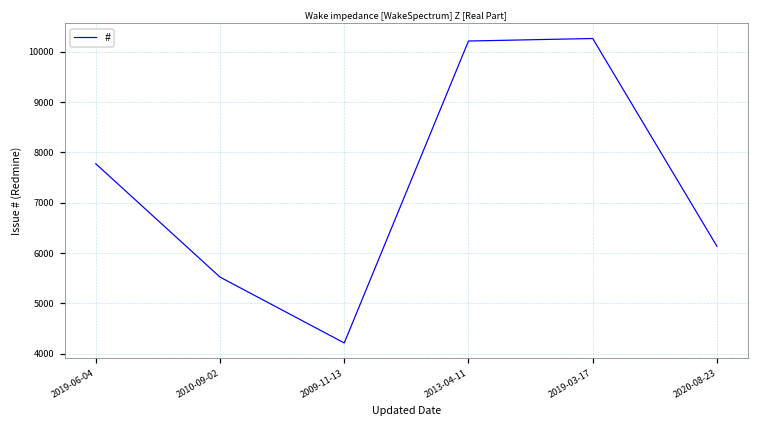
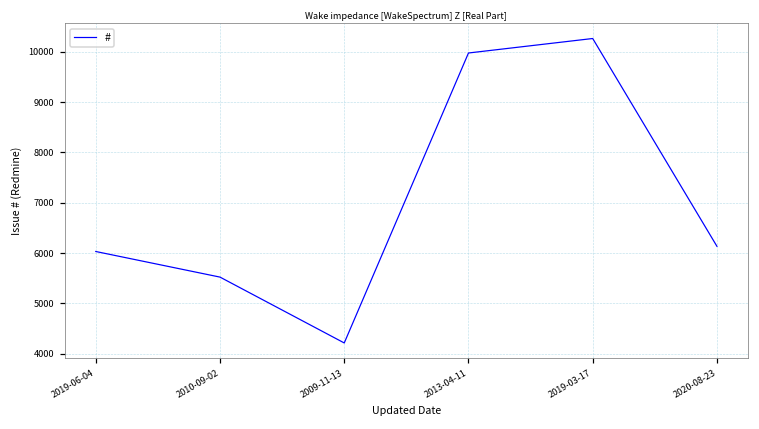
2019-06-04: 7800 -> 6000
2013-04-11: 10200 -> 10000
